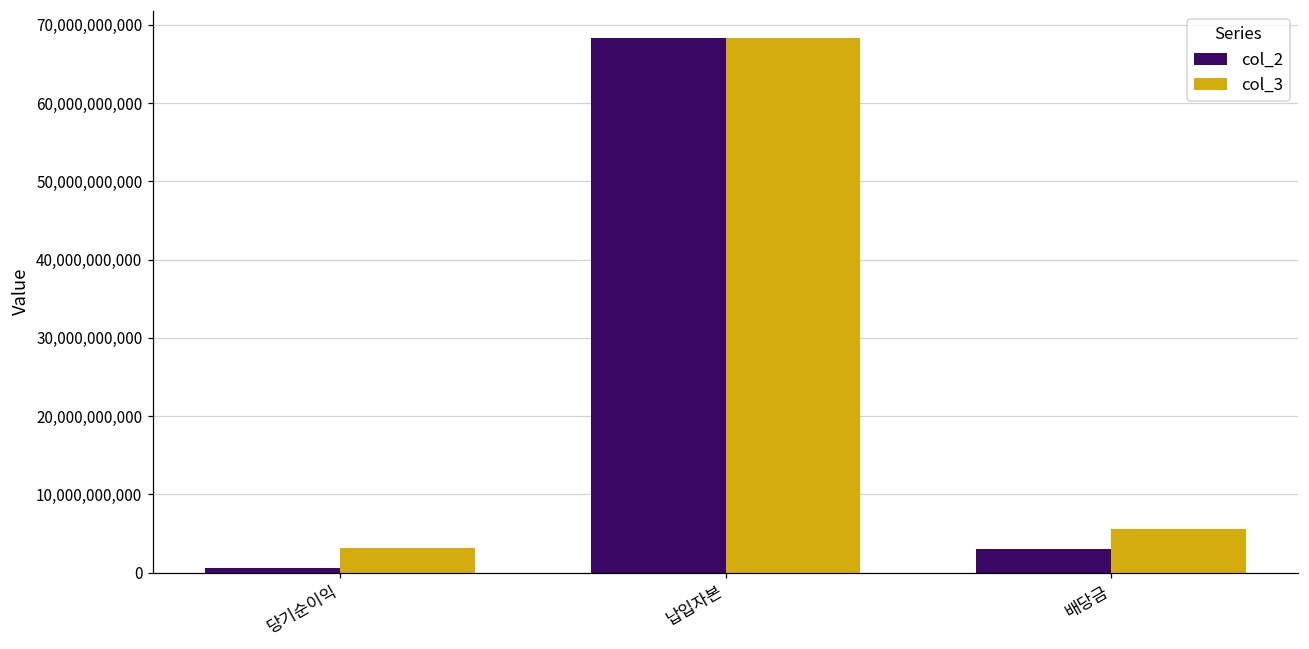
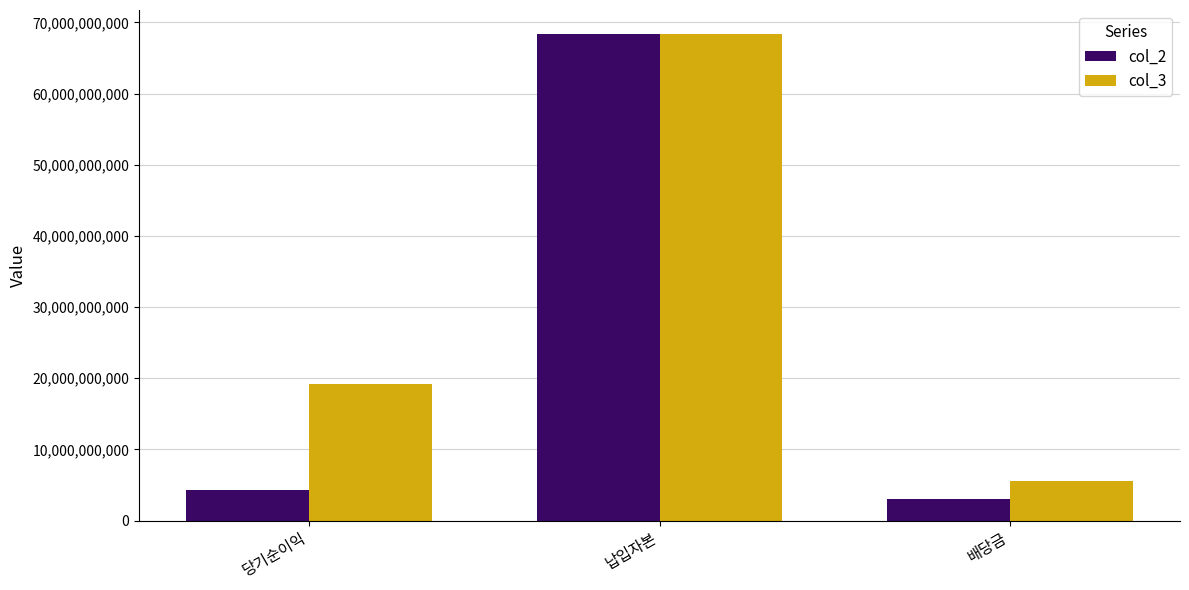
col_2, 당기순이익: 1,000,000,000 -> 4,000,000,000
col_3, 당기순이익: 3,000,000,000 -> 19,000,000,000
